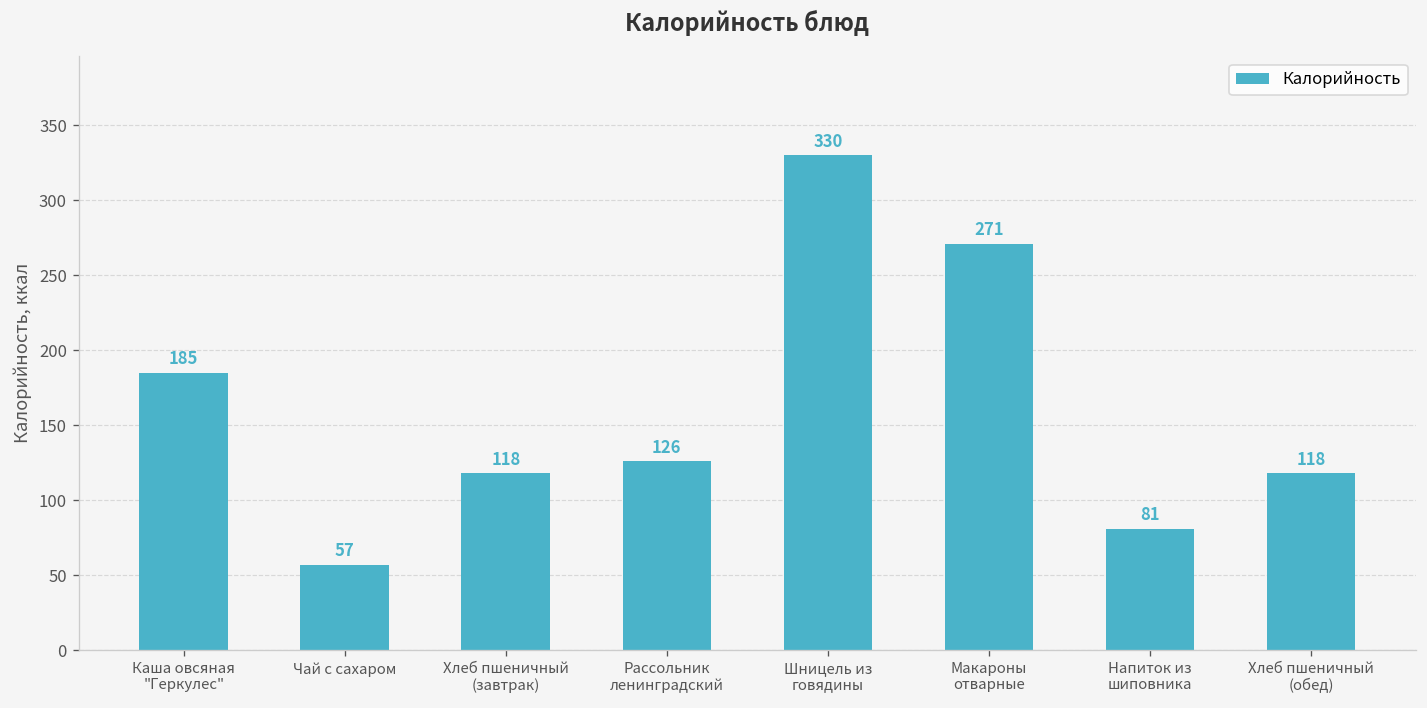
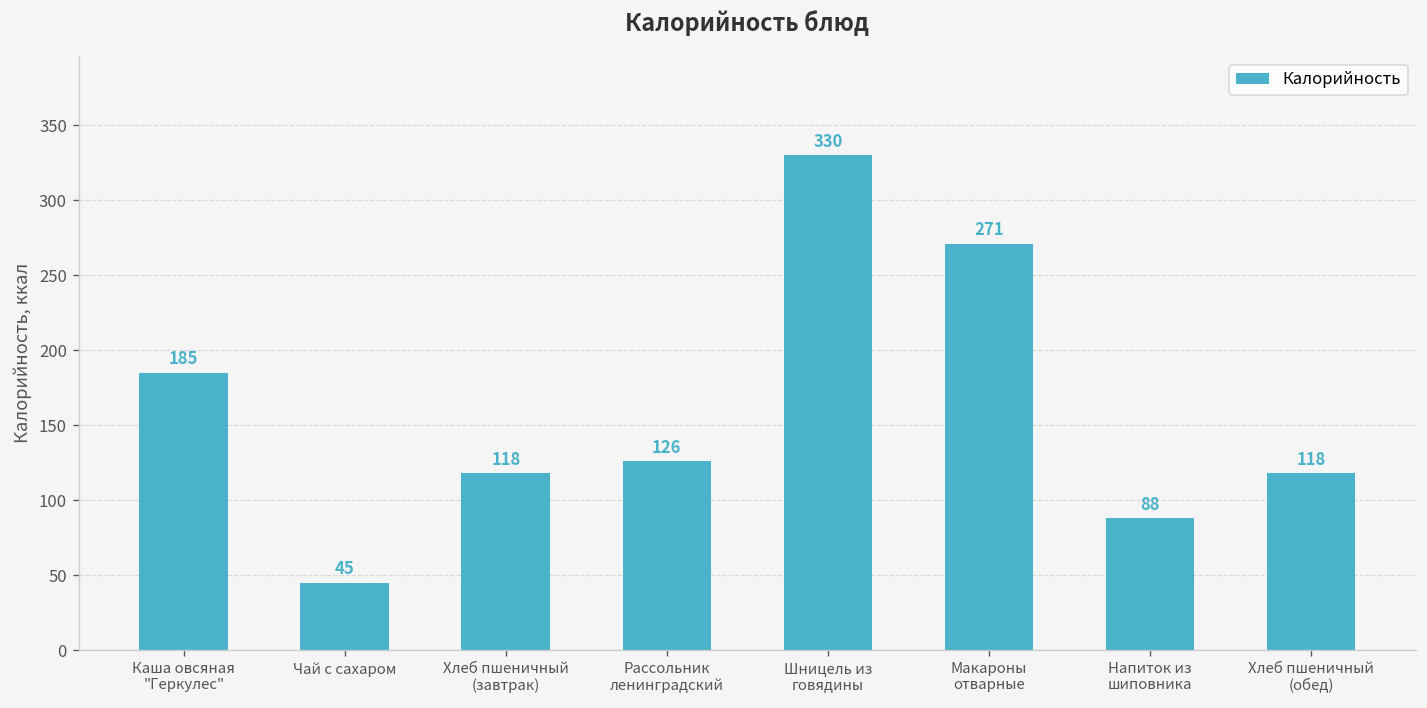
Чай с сахаром: 57 -> 45
Напиток из шиповника: 81 -> 88
